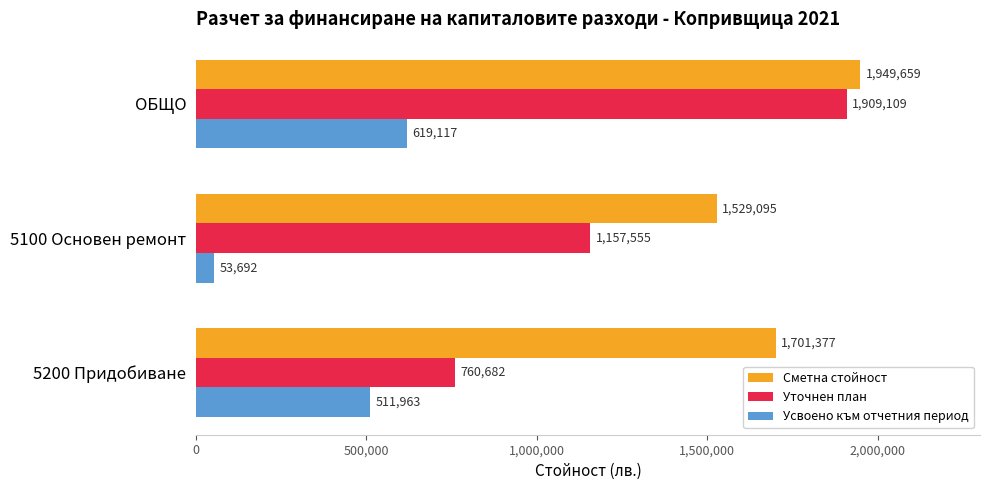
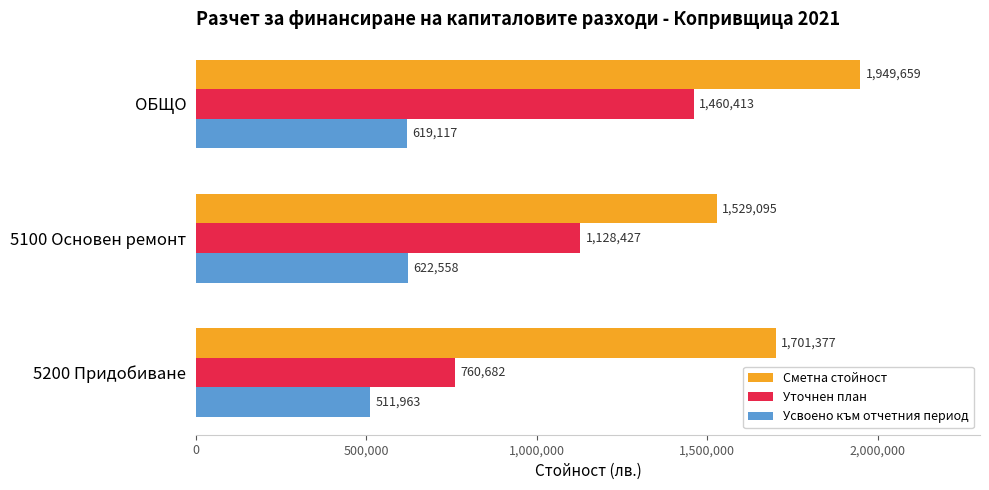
Уточнен план, ОБЩО: 1,909,109 -> 1,460,413
Уточнен план, 5100 Основен ремонт: 1,157,555 -> 1,128,427
Усвоено към отчетния период, 5100 Основен ремонт: 53,692 -> 622,558
